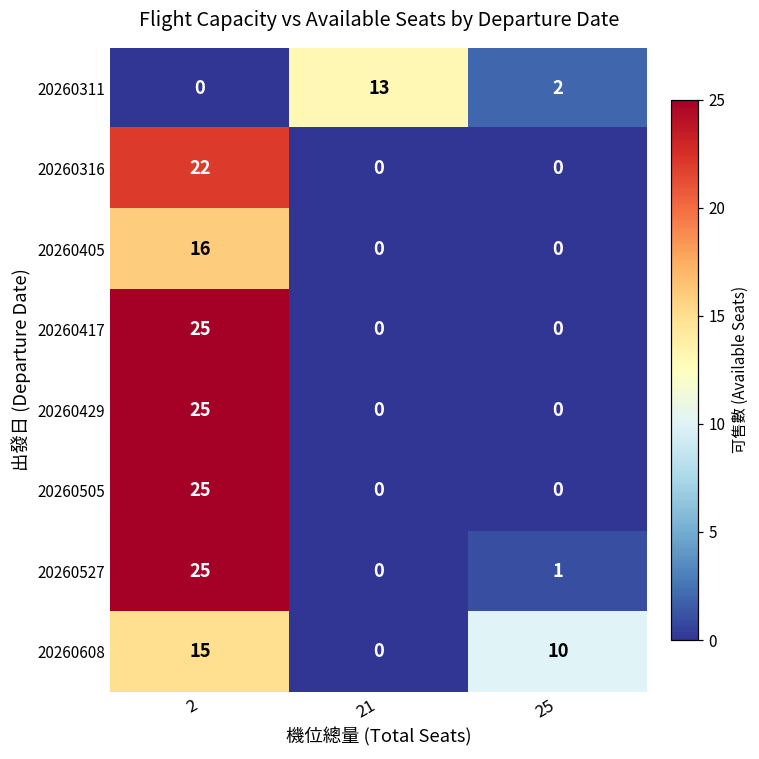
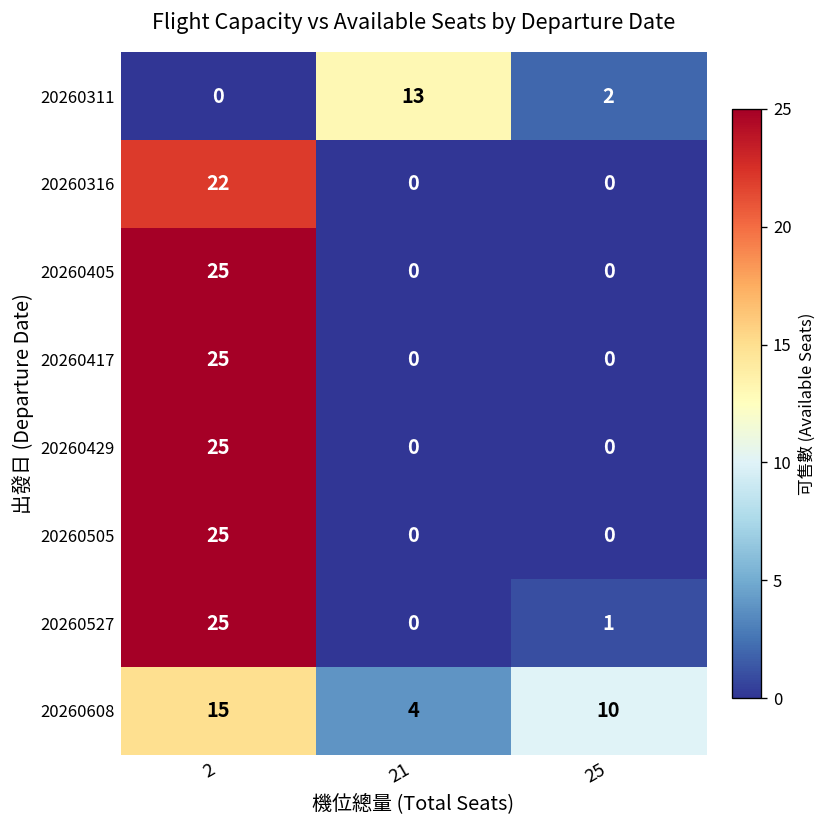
20260405, 2: 16 -> 25
20260608, 21: 0 -> 4
